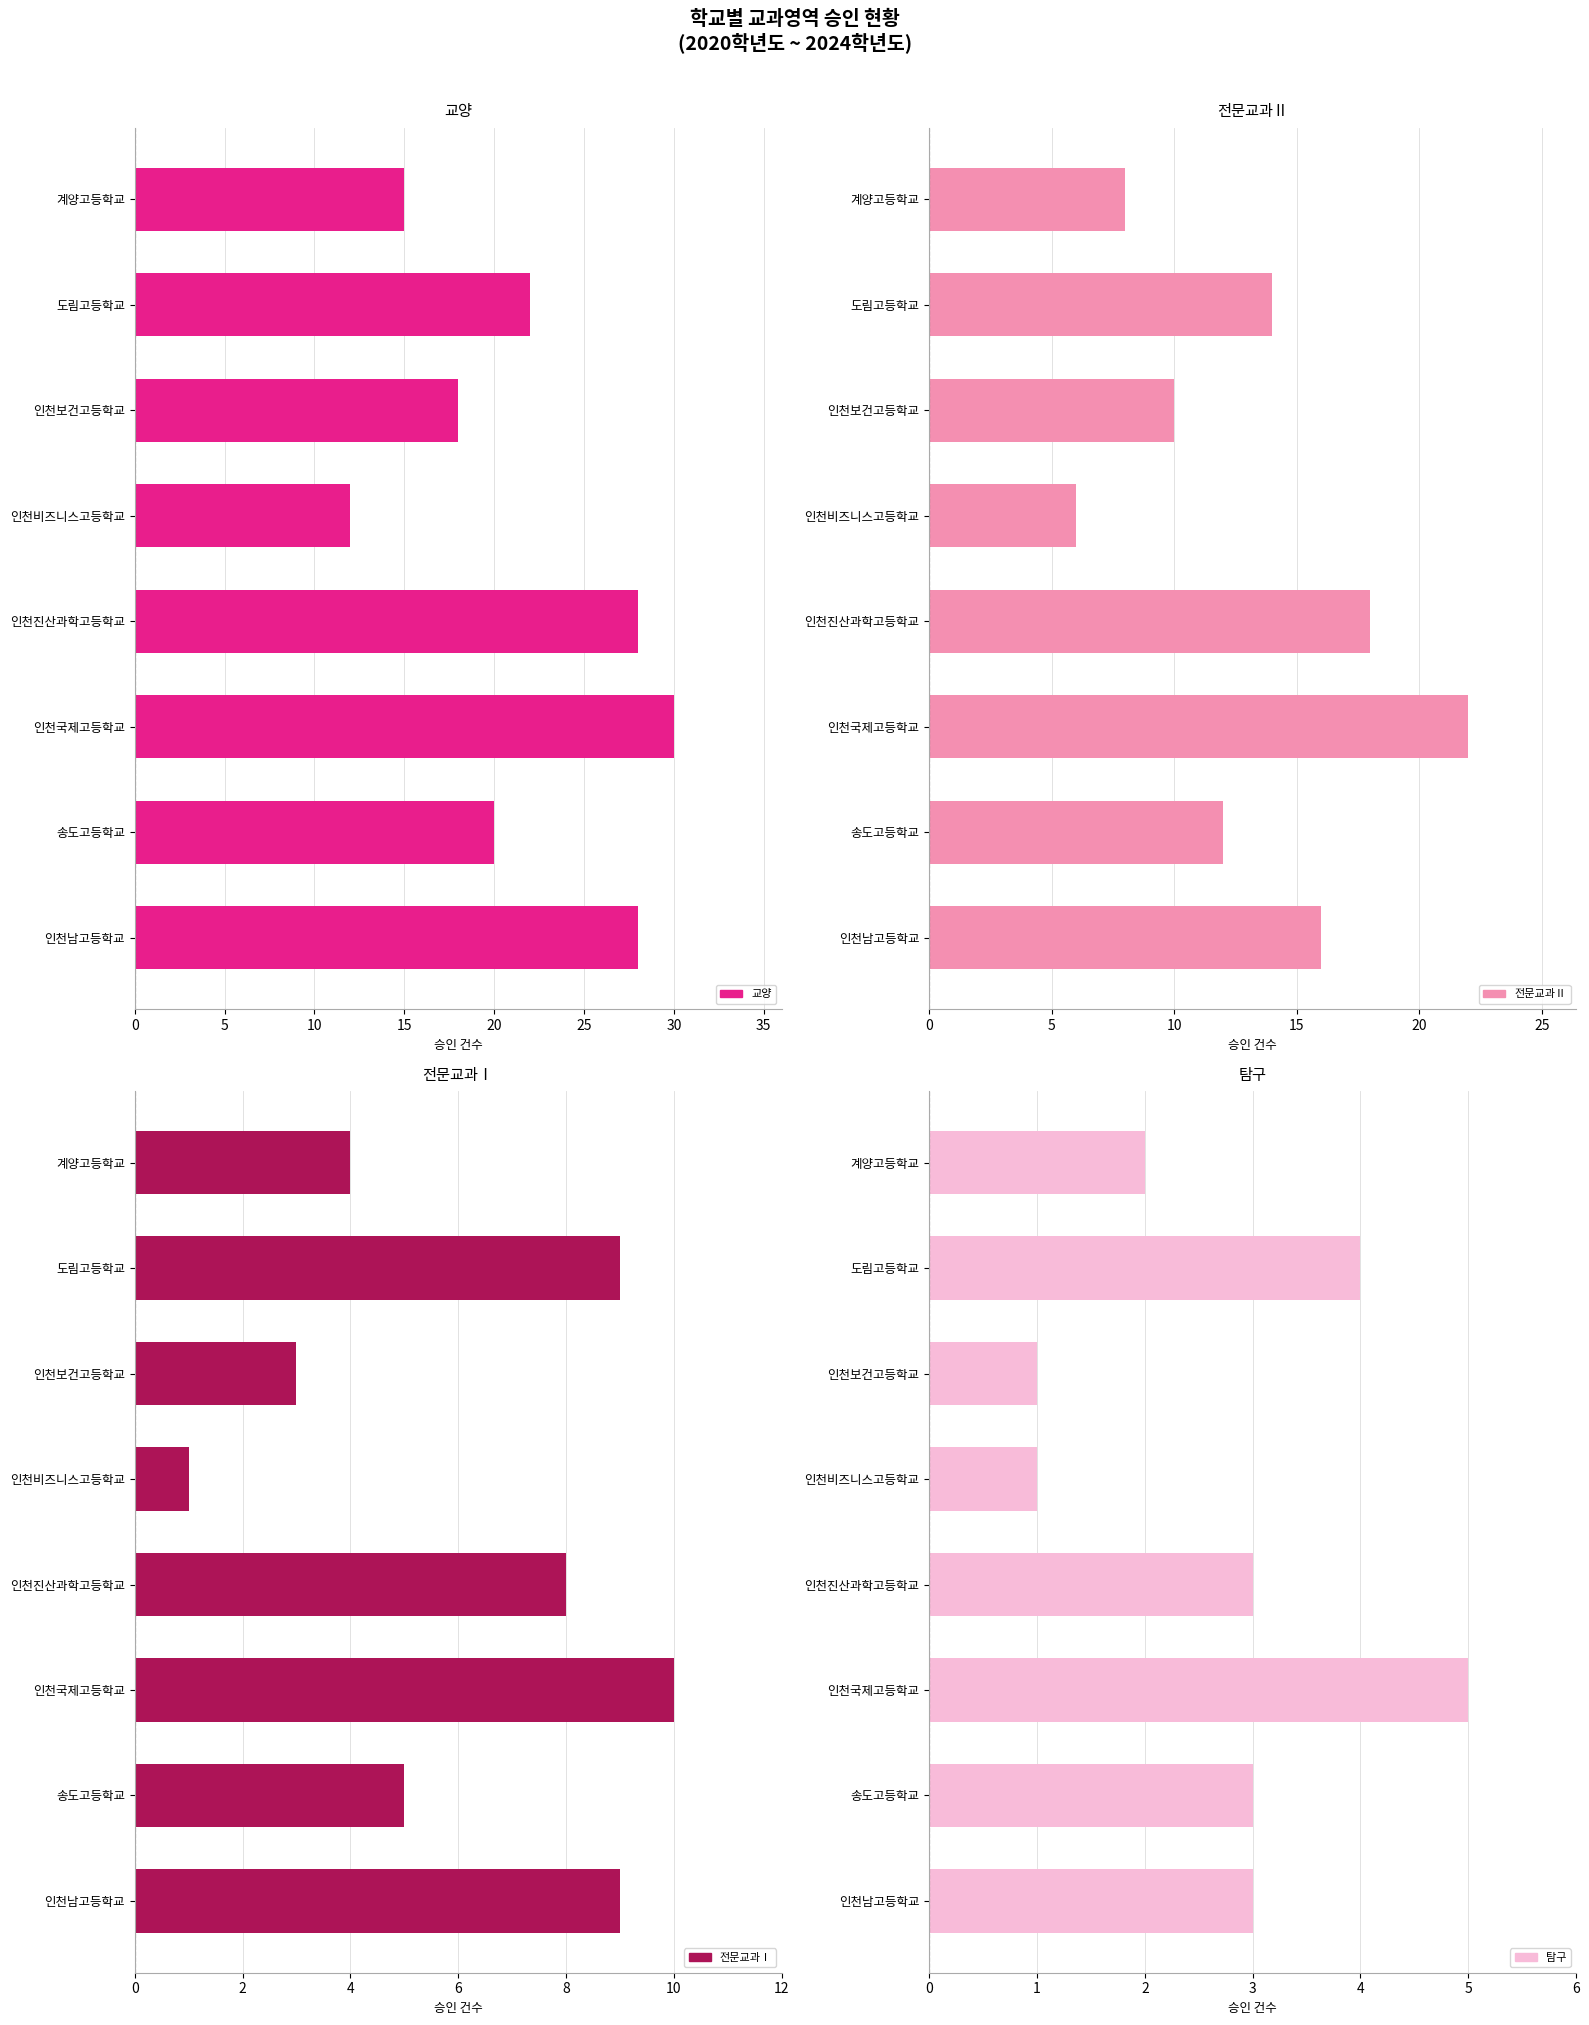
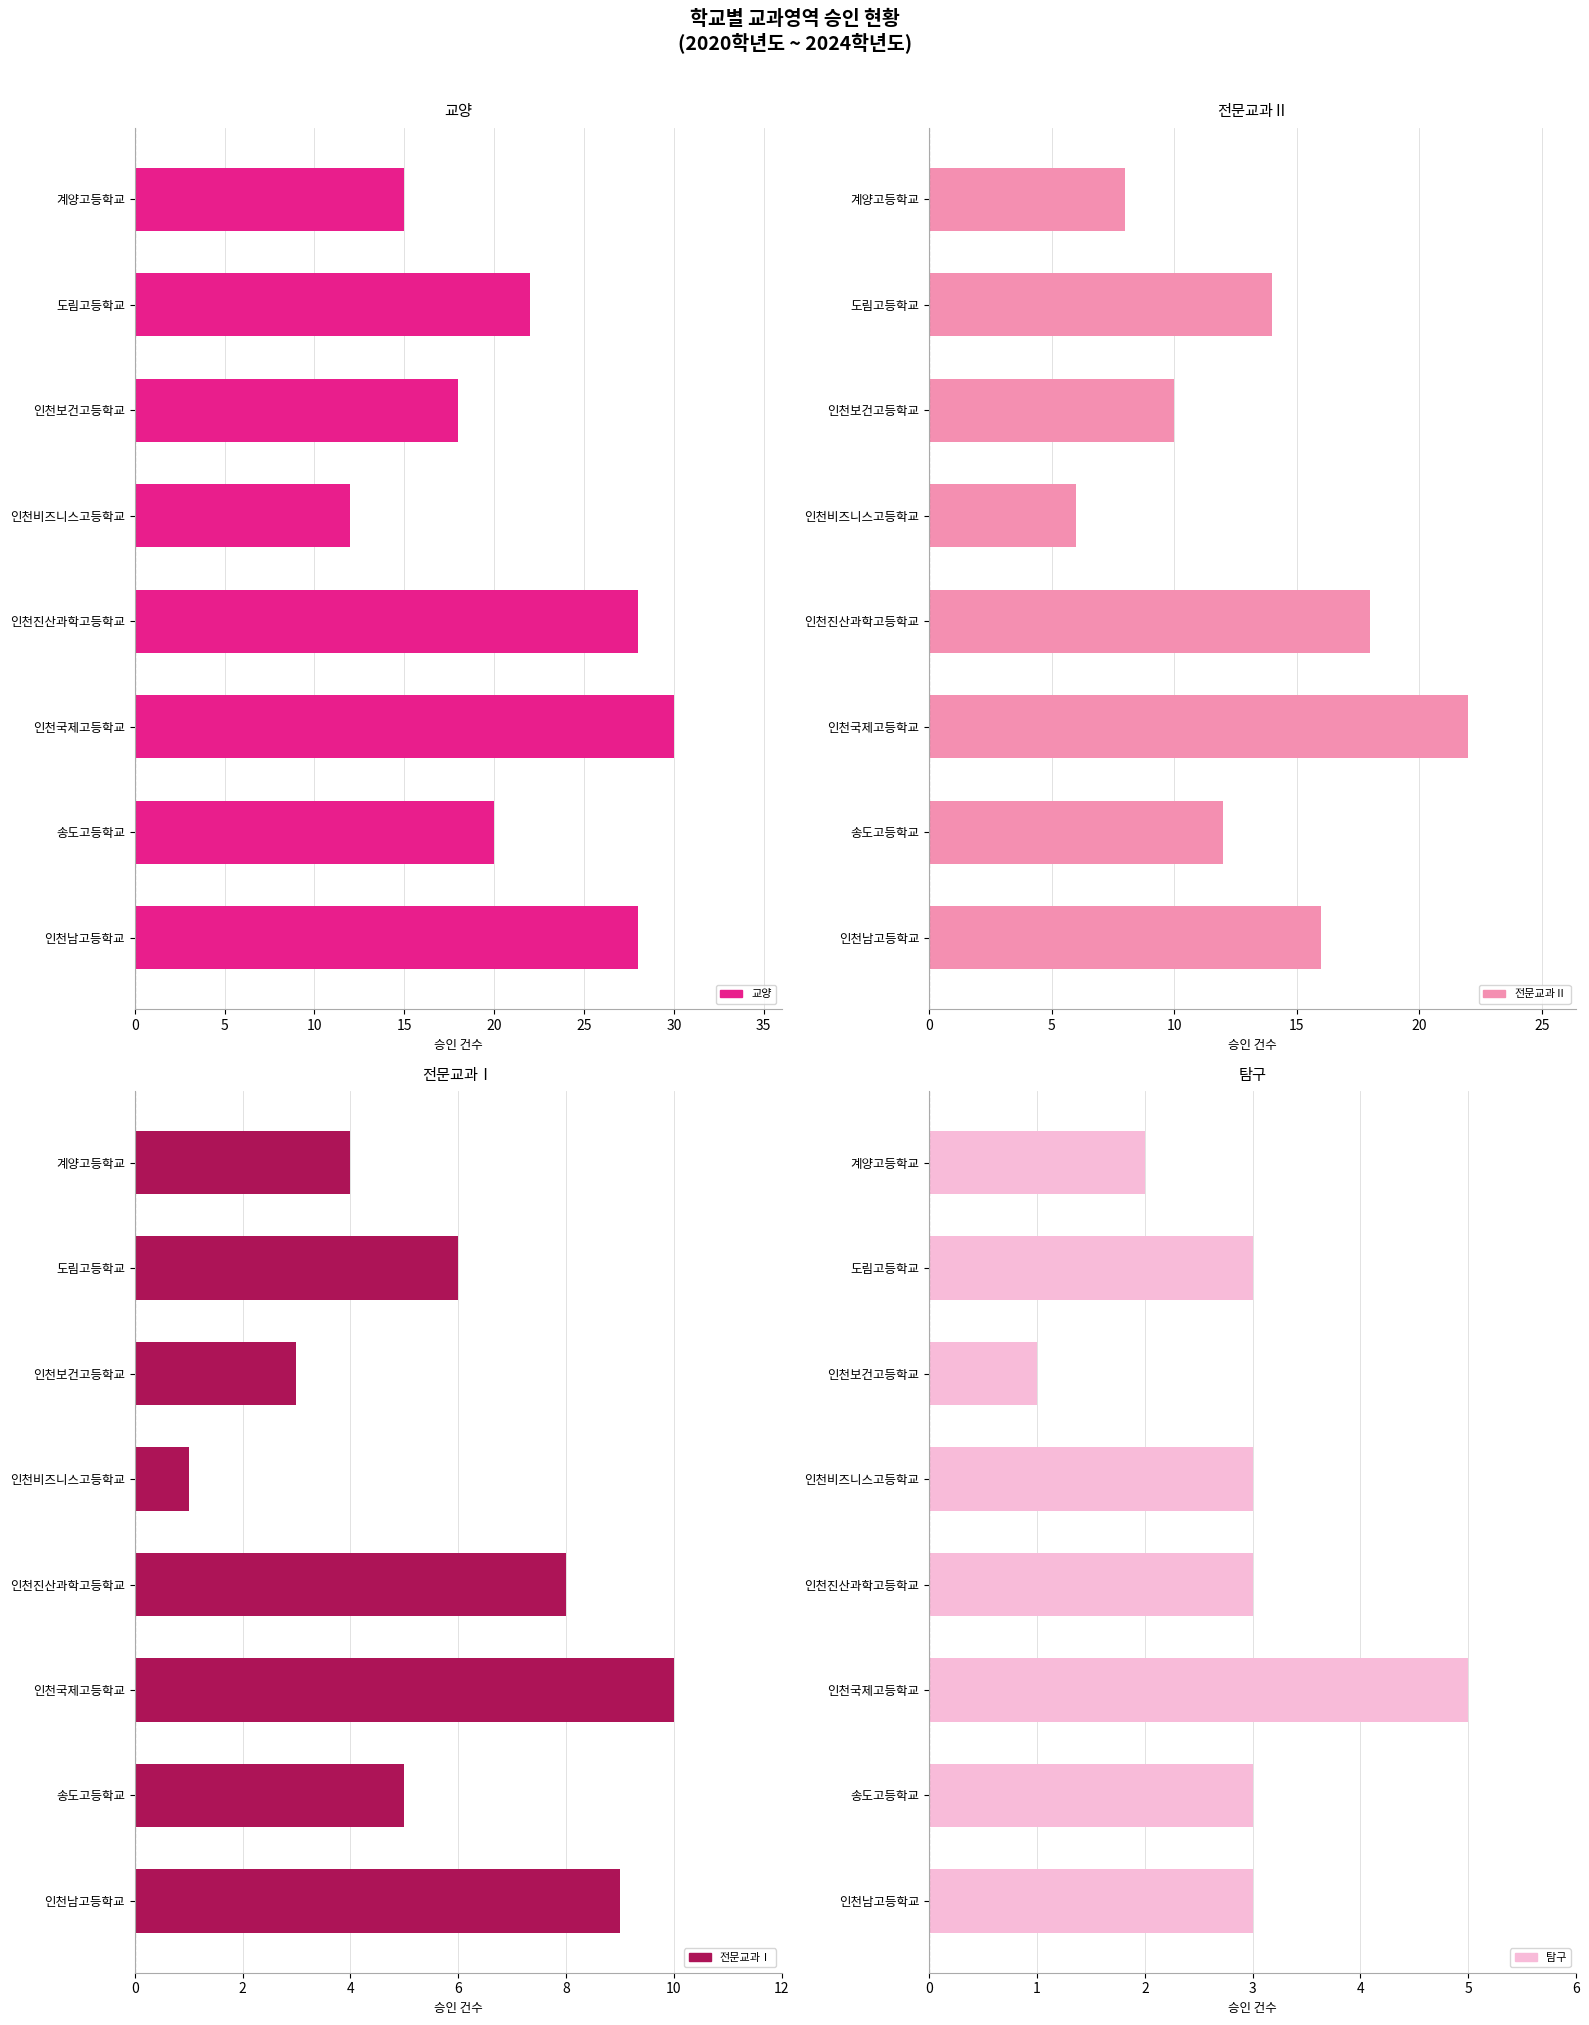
전문교과Ⅰ, 도림고등학교: 9 -> 6
탐구, 도림고등학교: 4 -> 3
탐구, 인천비즈니스고등학교: 1 -> 3
